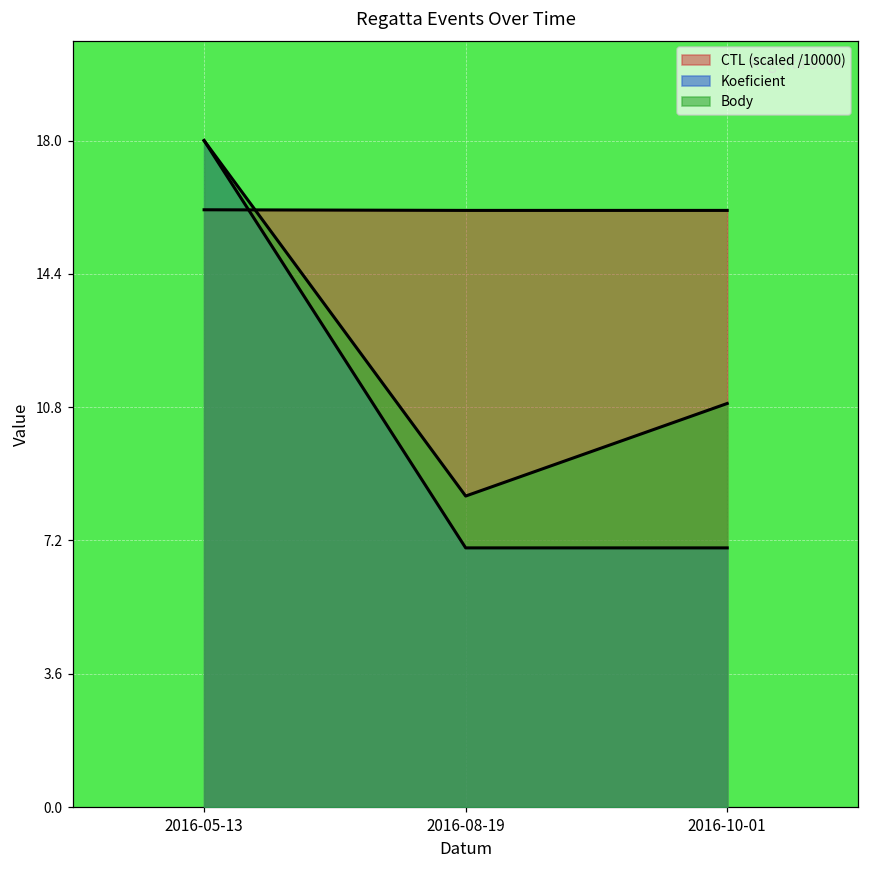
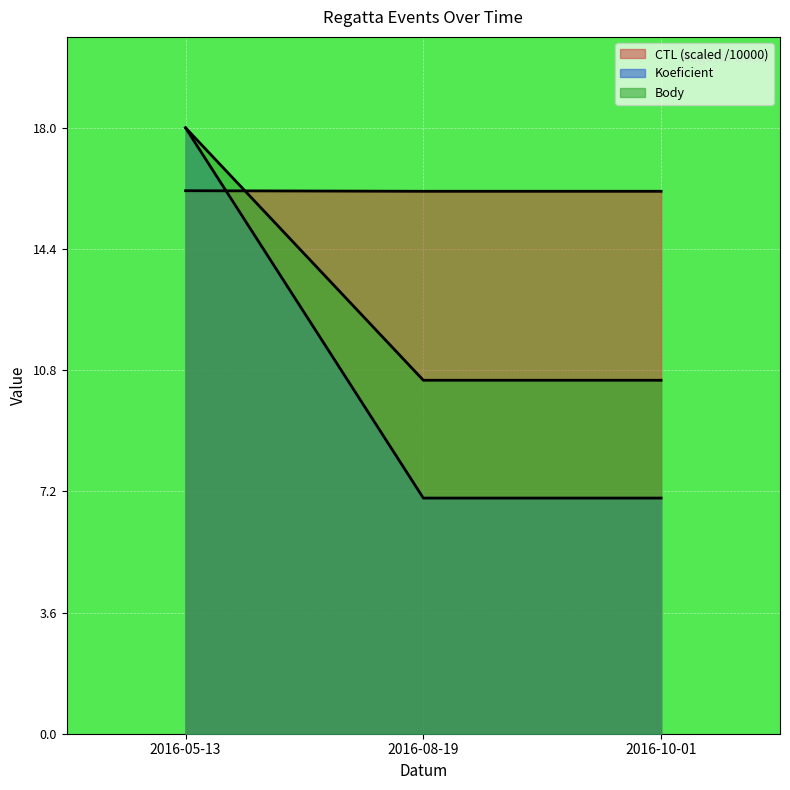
Body, 2016-08-19: 8.4 -> 10.5
Body, 2016-10-01: 10.9 -> 10.5
